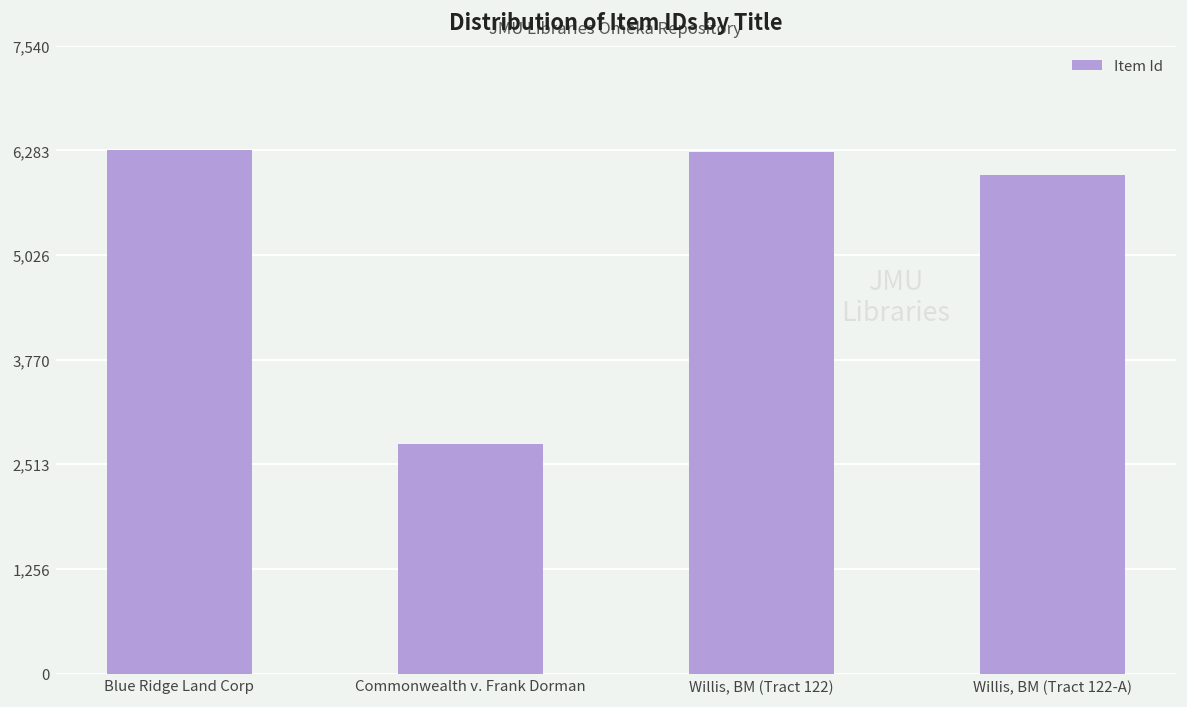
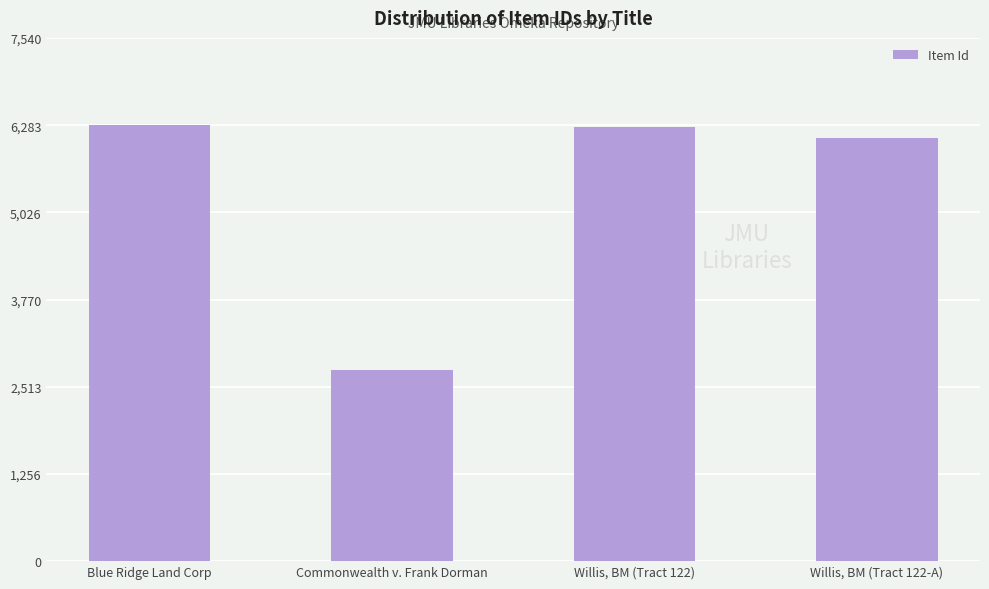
Willis, BM (Tract 122-A): 6,000 -> 6,100
